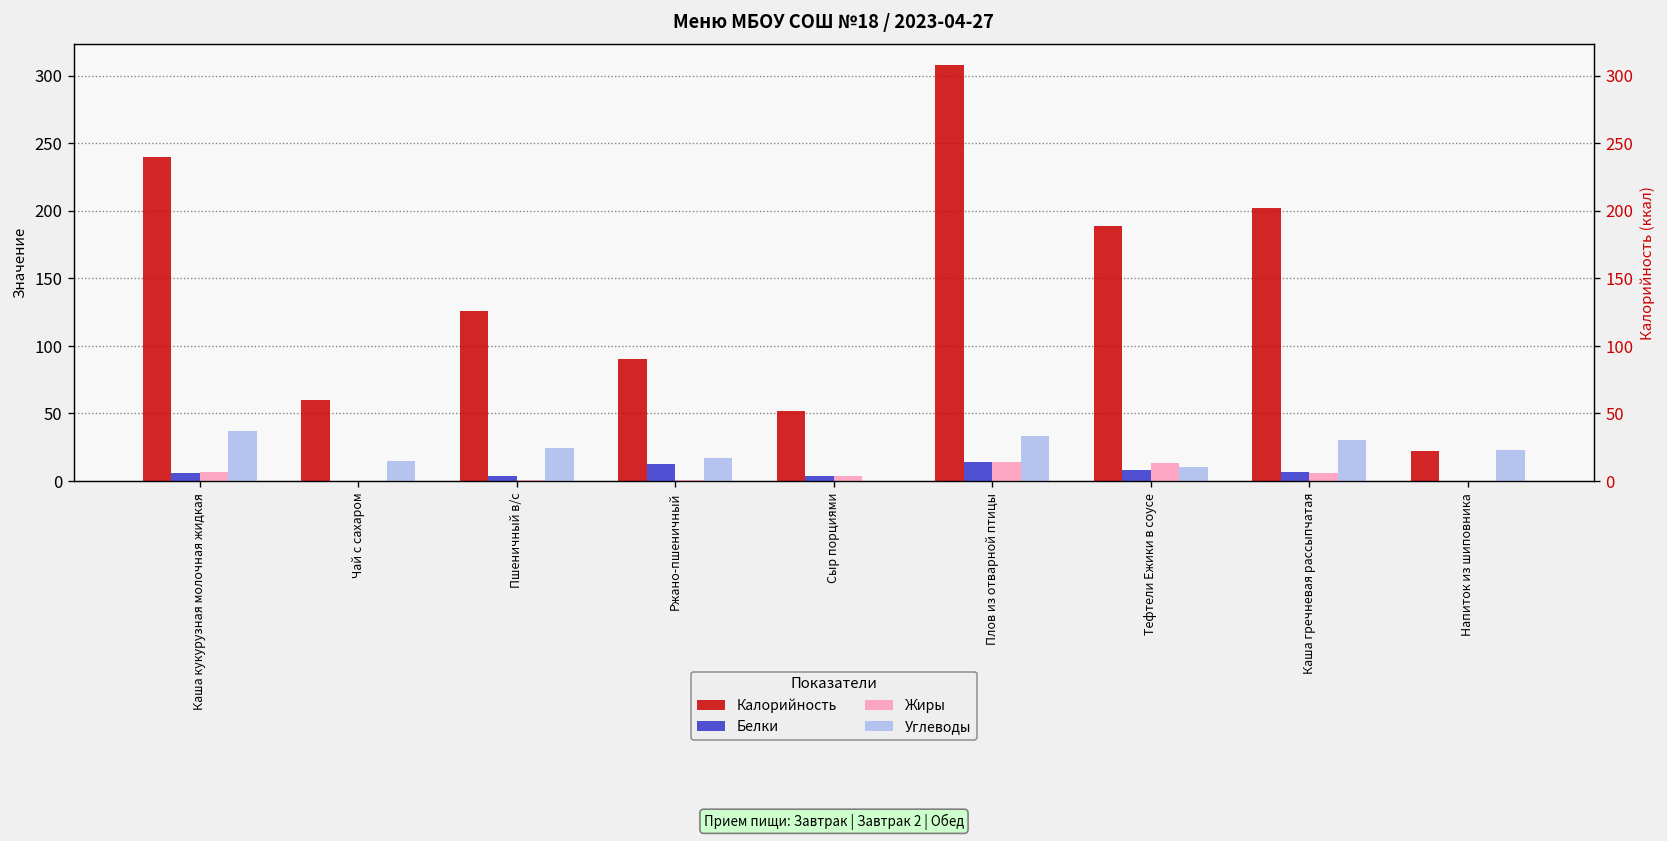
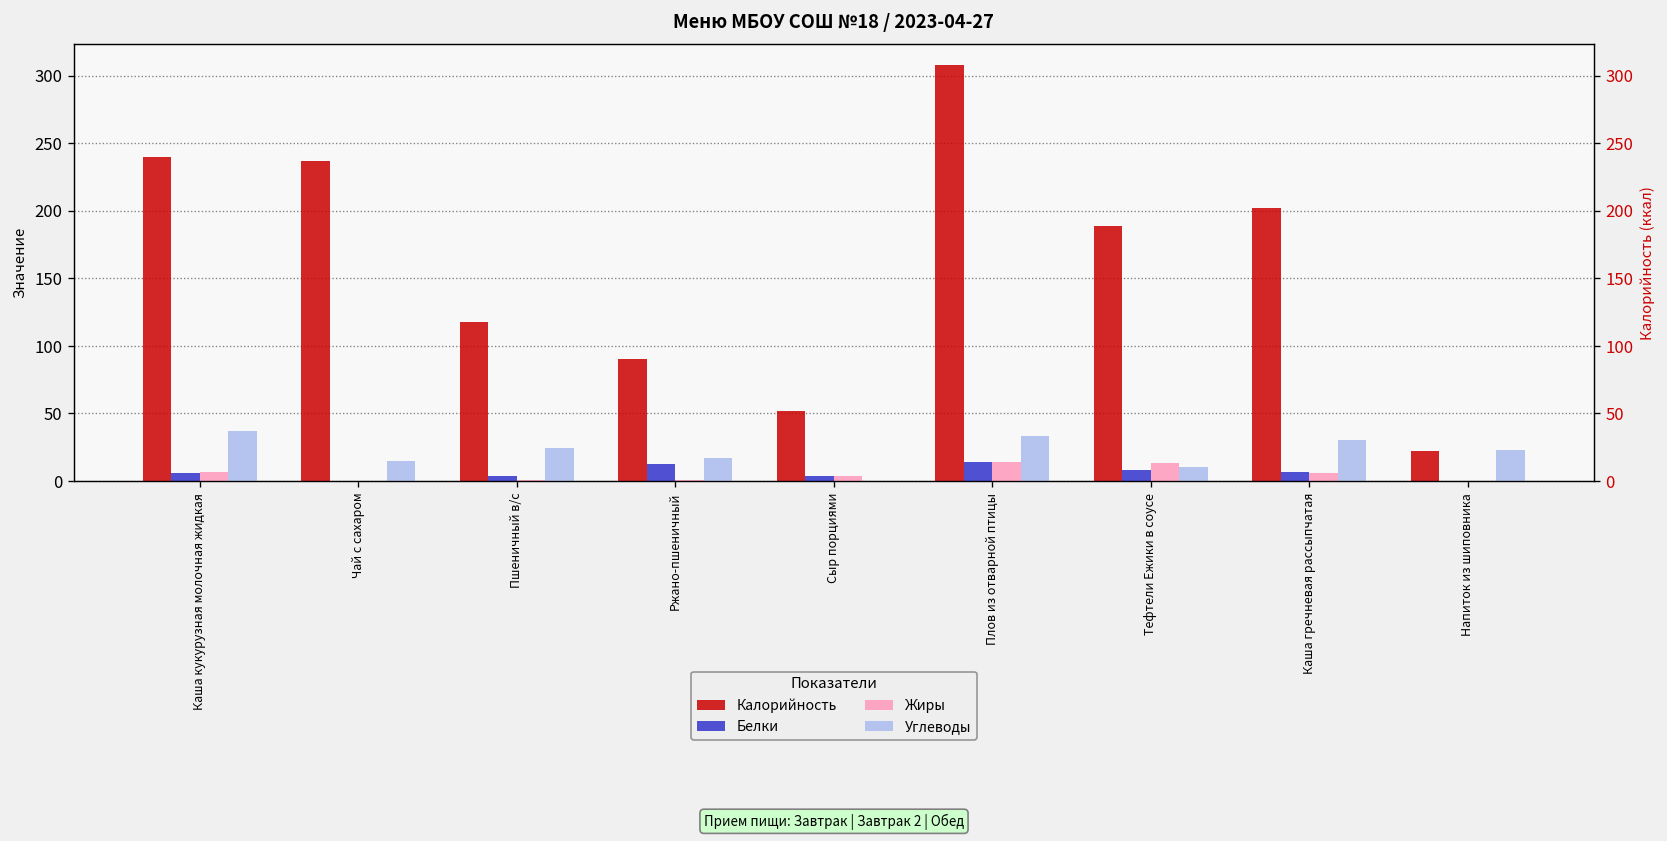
Калорийность, Чай с сахаром: 60 -> 237
Калорийность, Пшеничный в/с: 126 -> 118
